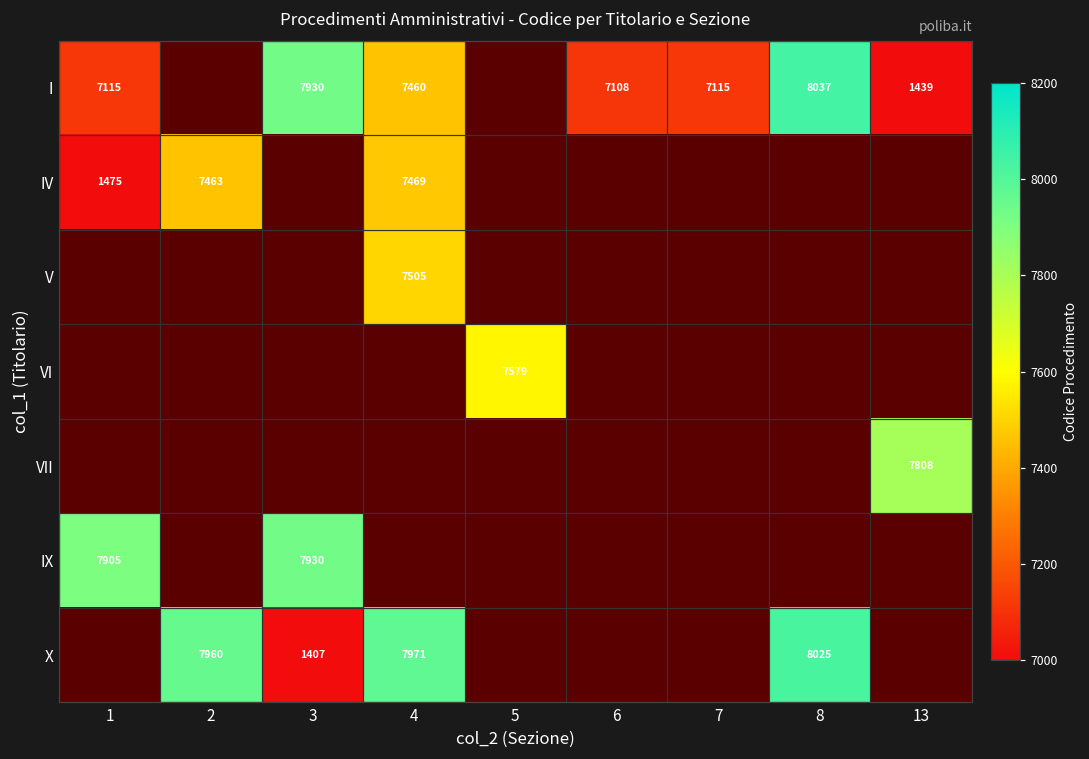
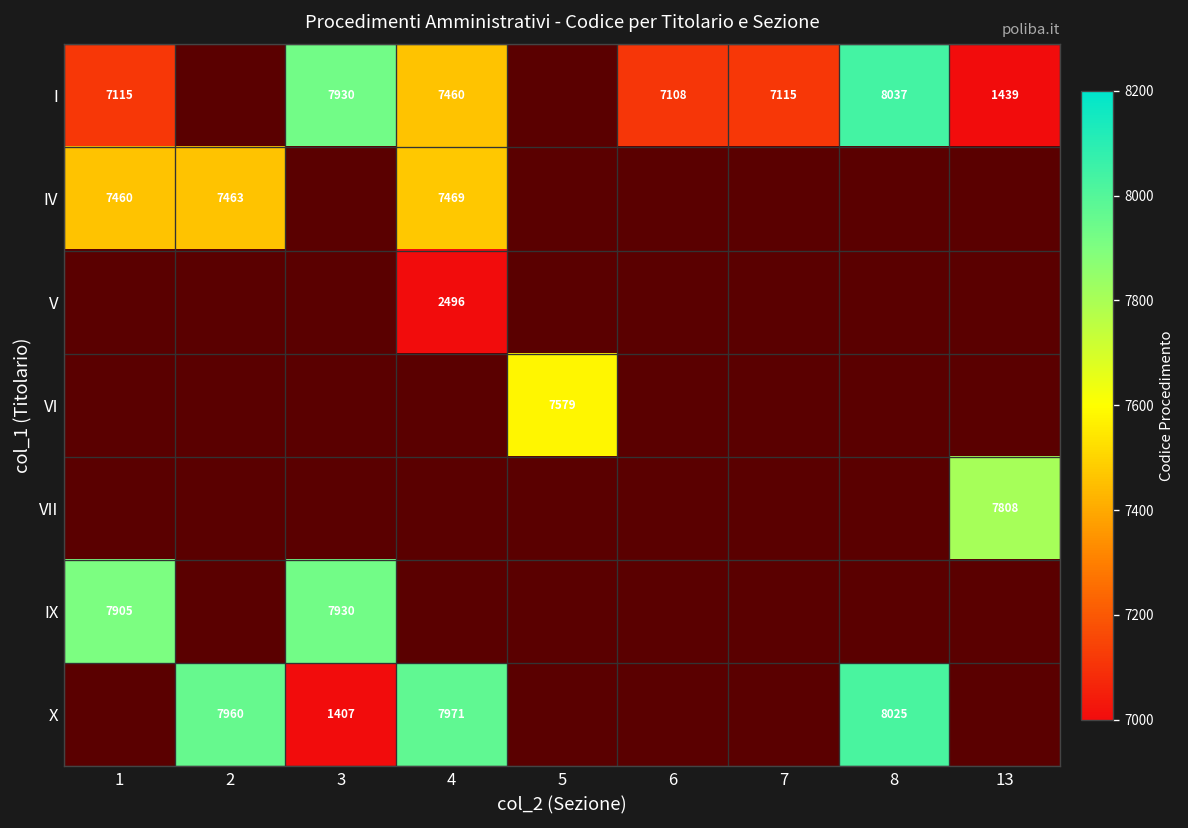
IV, 1: 1475 -> 7460
V, 4: 7505 -> 2496
